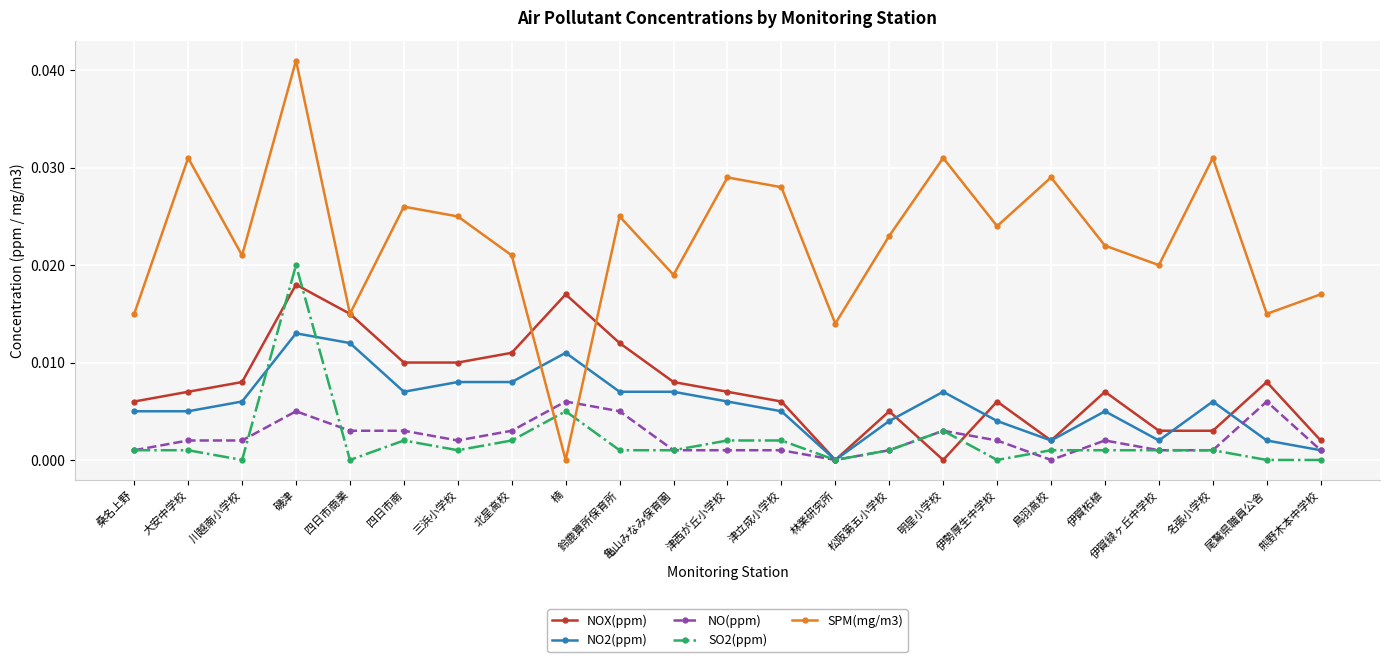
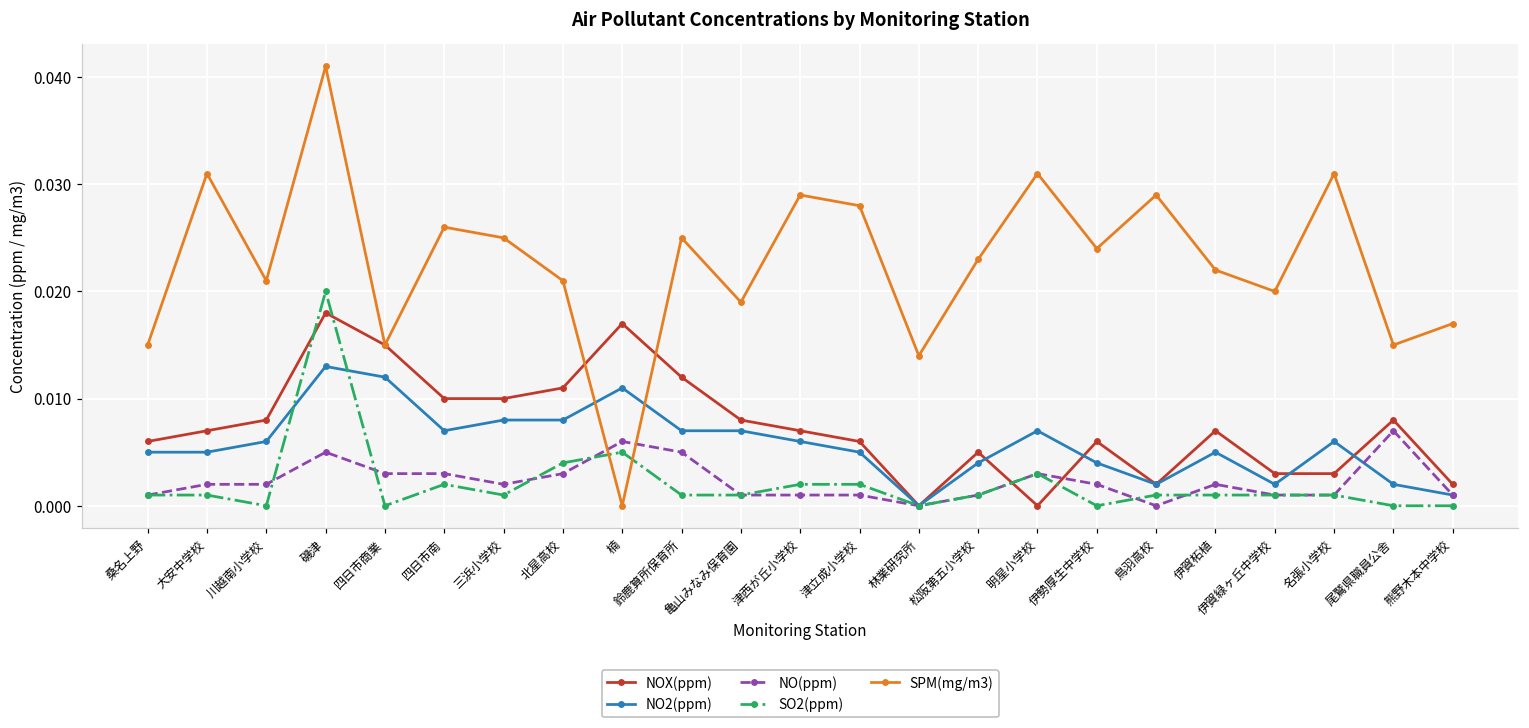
SO2(ppm), 北星高校: 0.002 -> 0.004
NO(ppm), 尾鷲県職員公舎: 0.006 -> 0.007
